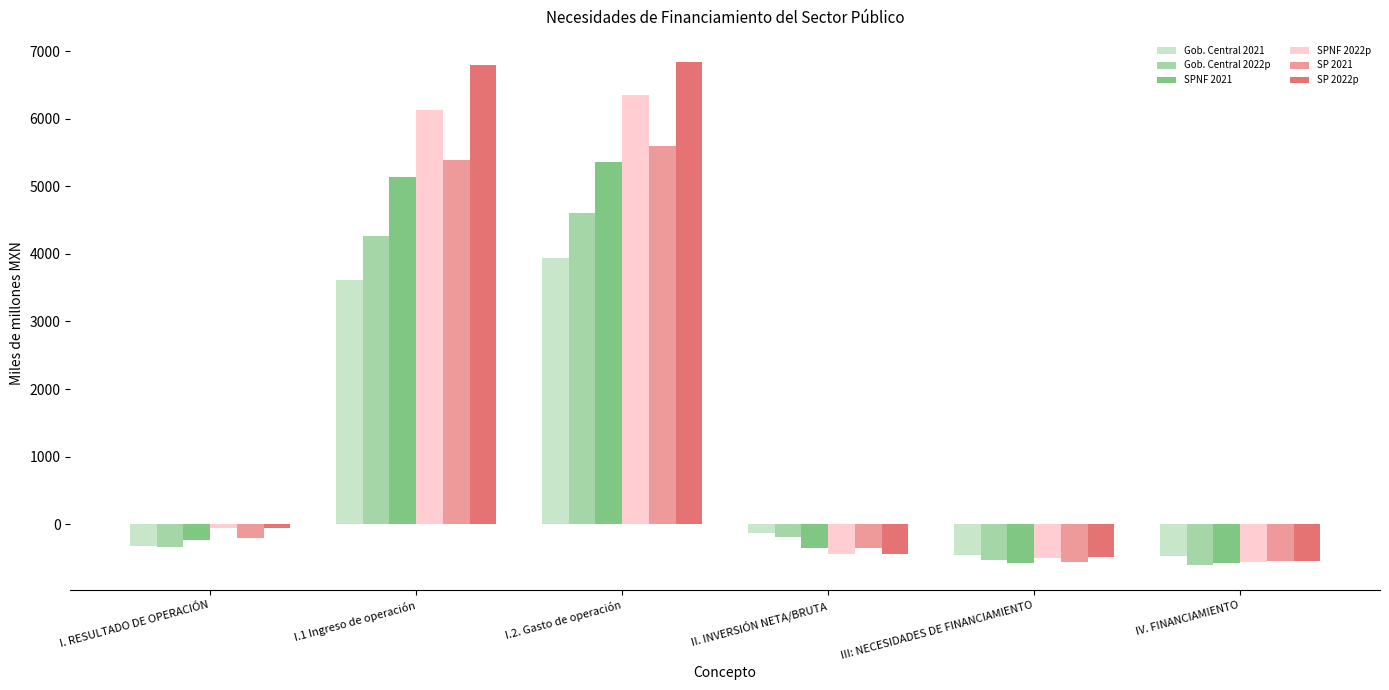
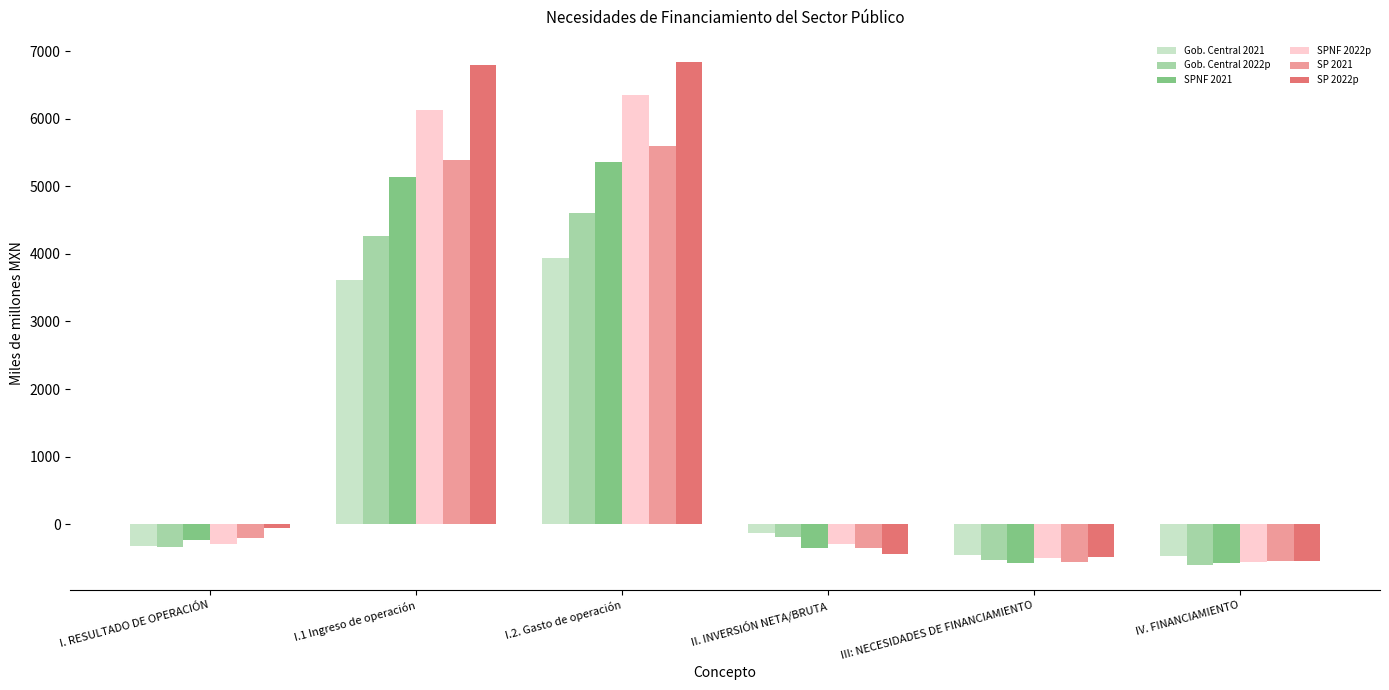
SPNF 2022p, I. RESULTADO DE OPERACIÓN: -100 -> -300
SPNF 2022p, II. INVERSIÓN NETA/BRUTA: -400 -> -300
